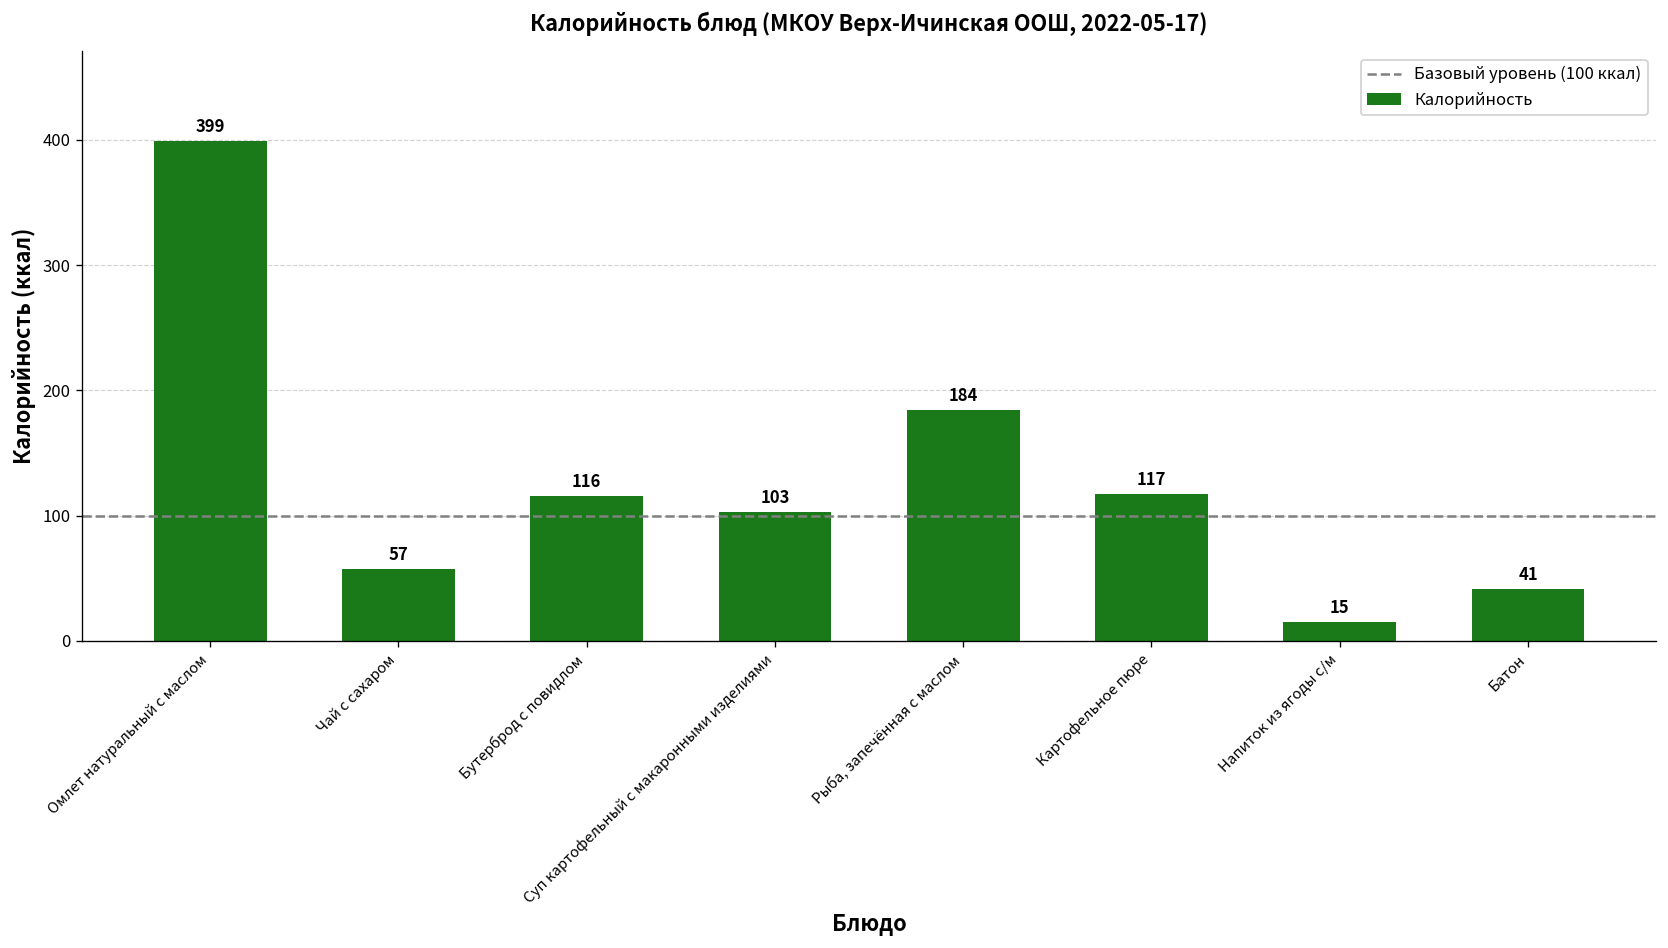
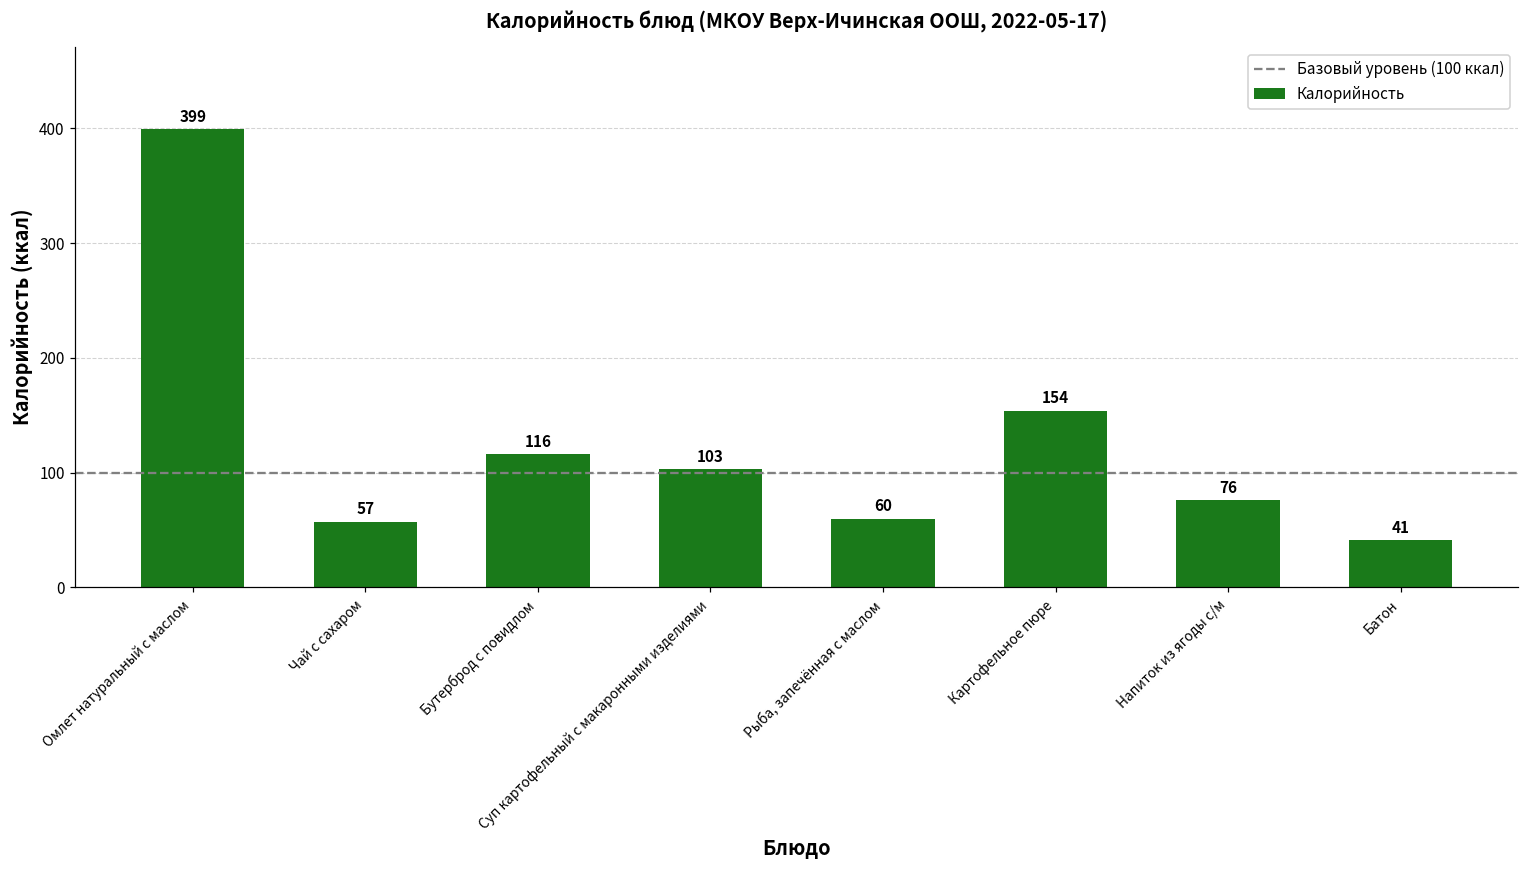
Рыба, запечённая с маслом: 184 -> 60
Картофельное пюре: 117 -> 154
Напиток из ягоды с/м: 15 -> 76
